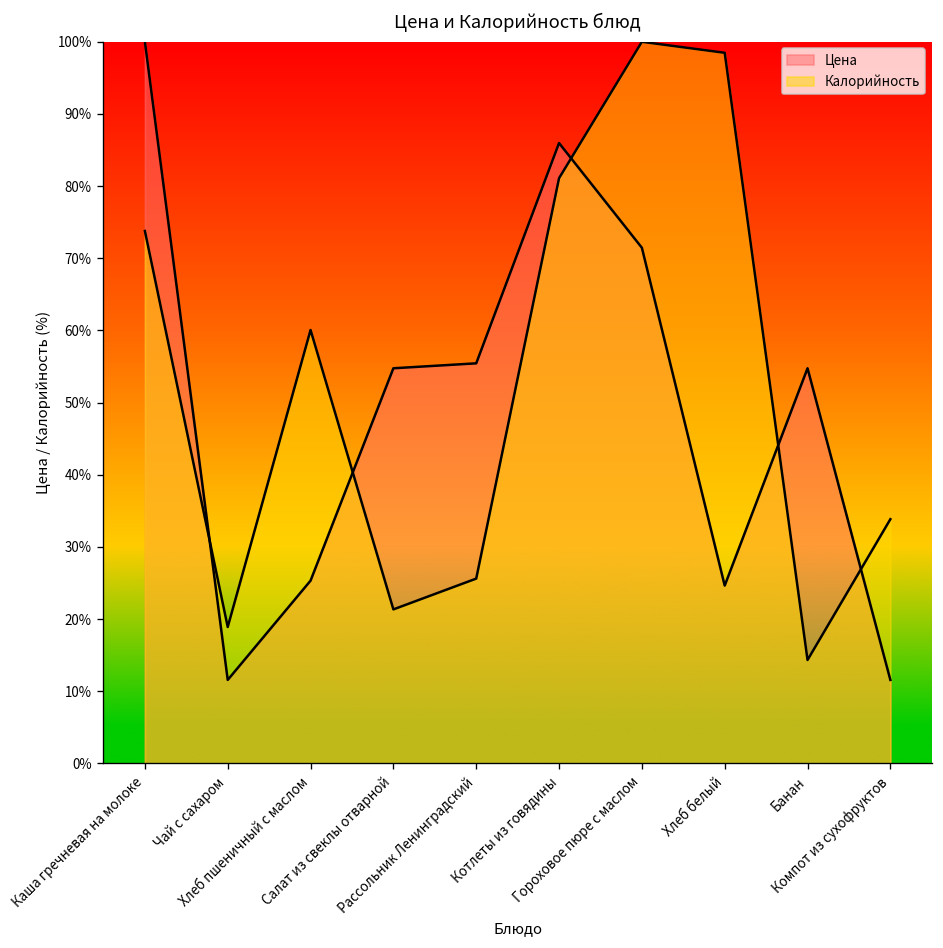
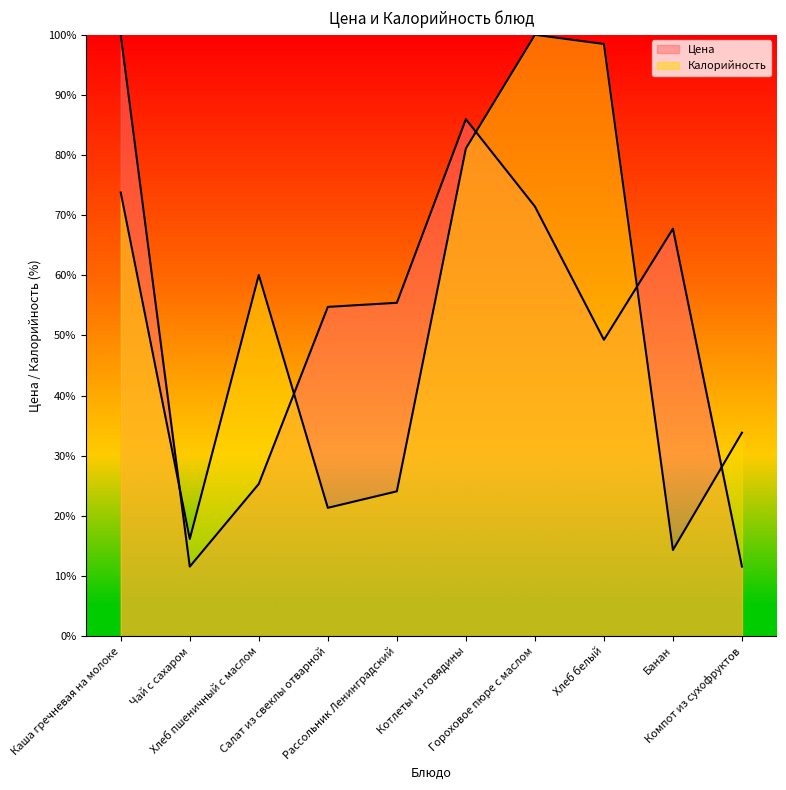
Калорийность, Чай с сахаром: 19% -> 16%
Калорийность, Рассольник Ленинградский: 26% -> 24%
Цена, Хлеб белый: 25% -> 49%
Цена, Банан: 55% -> 68%
